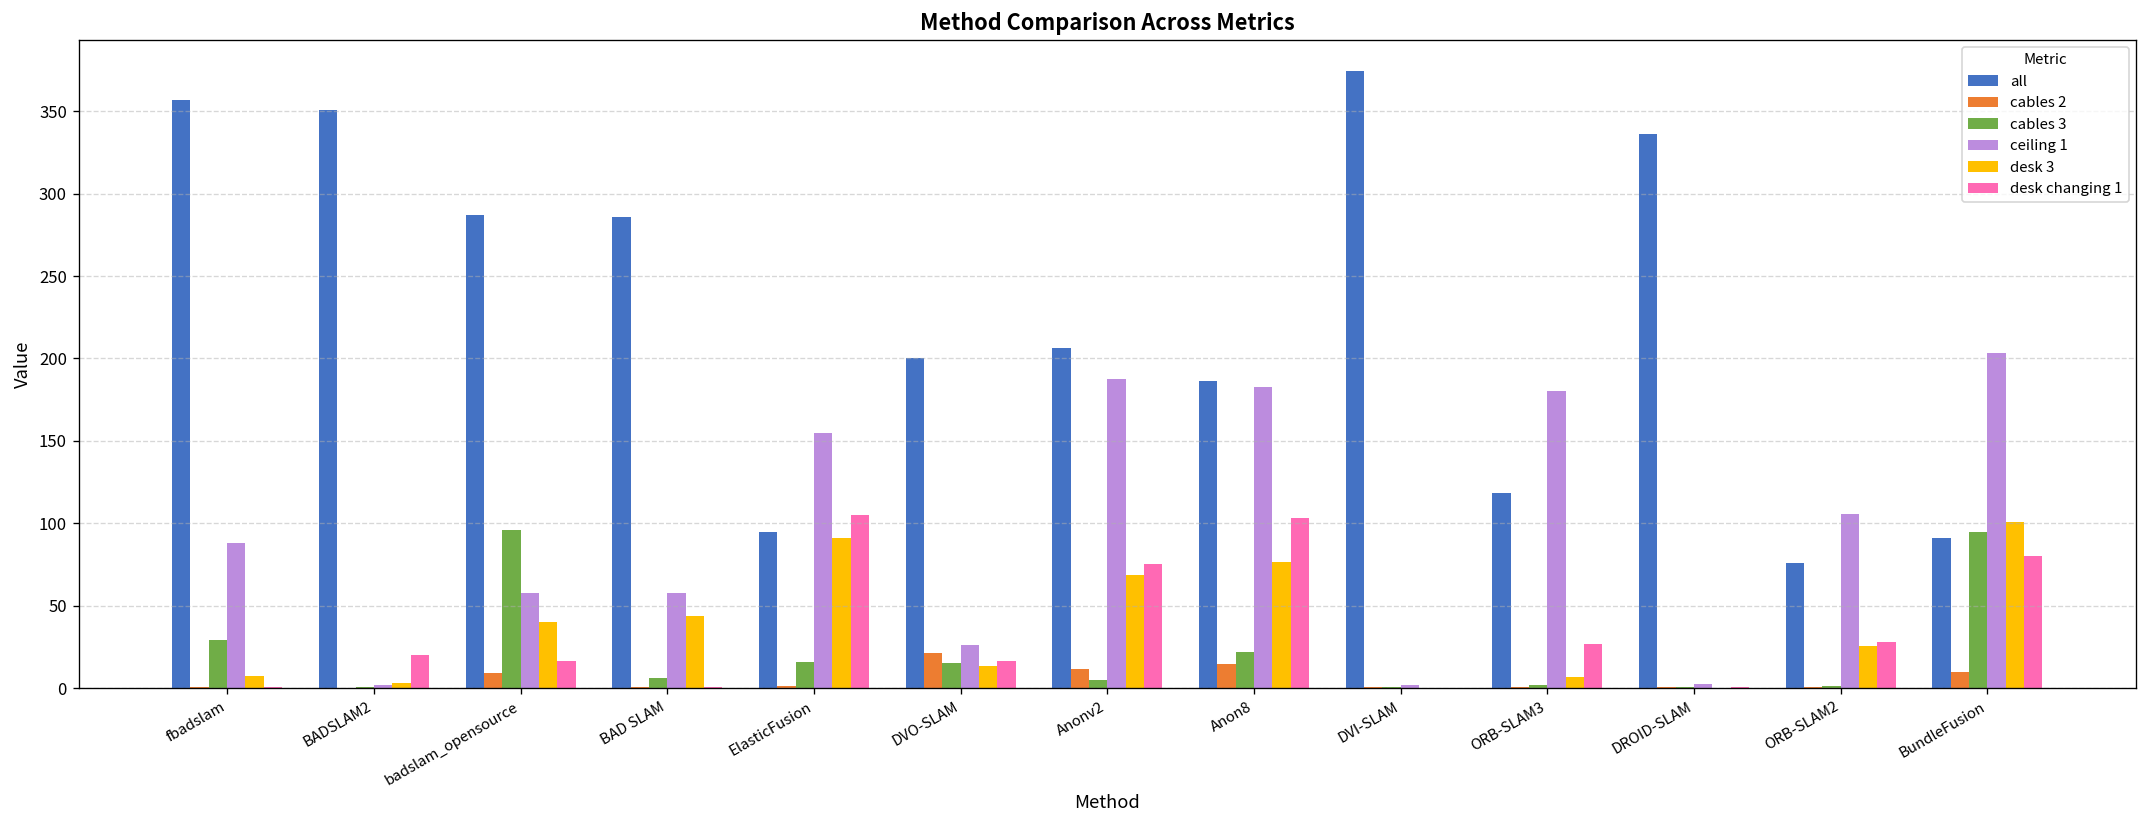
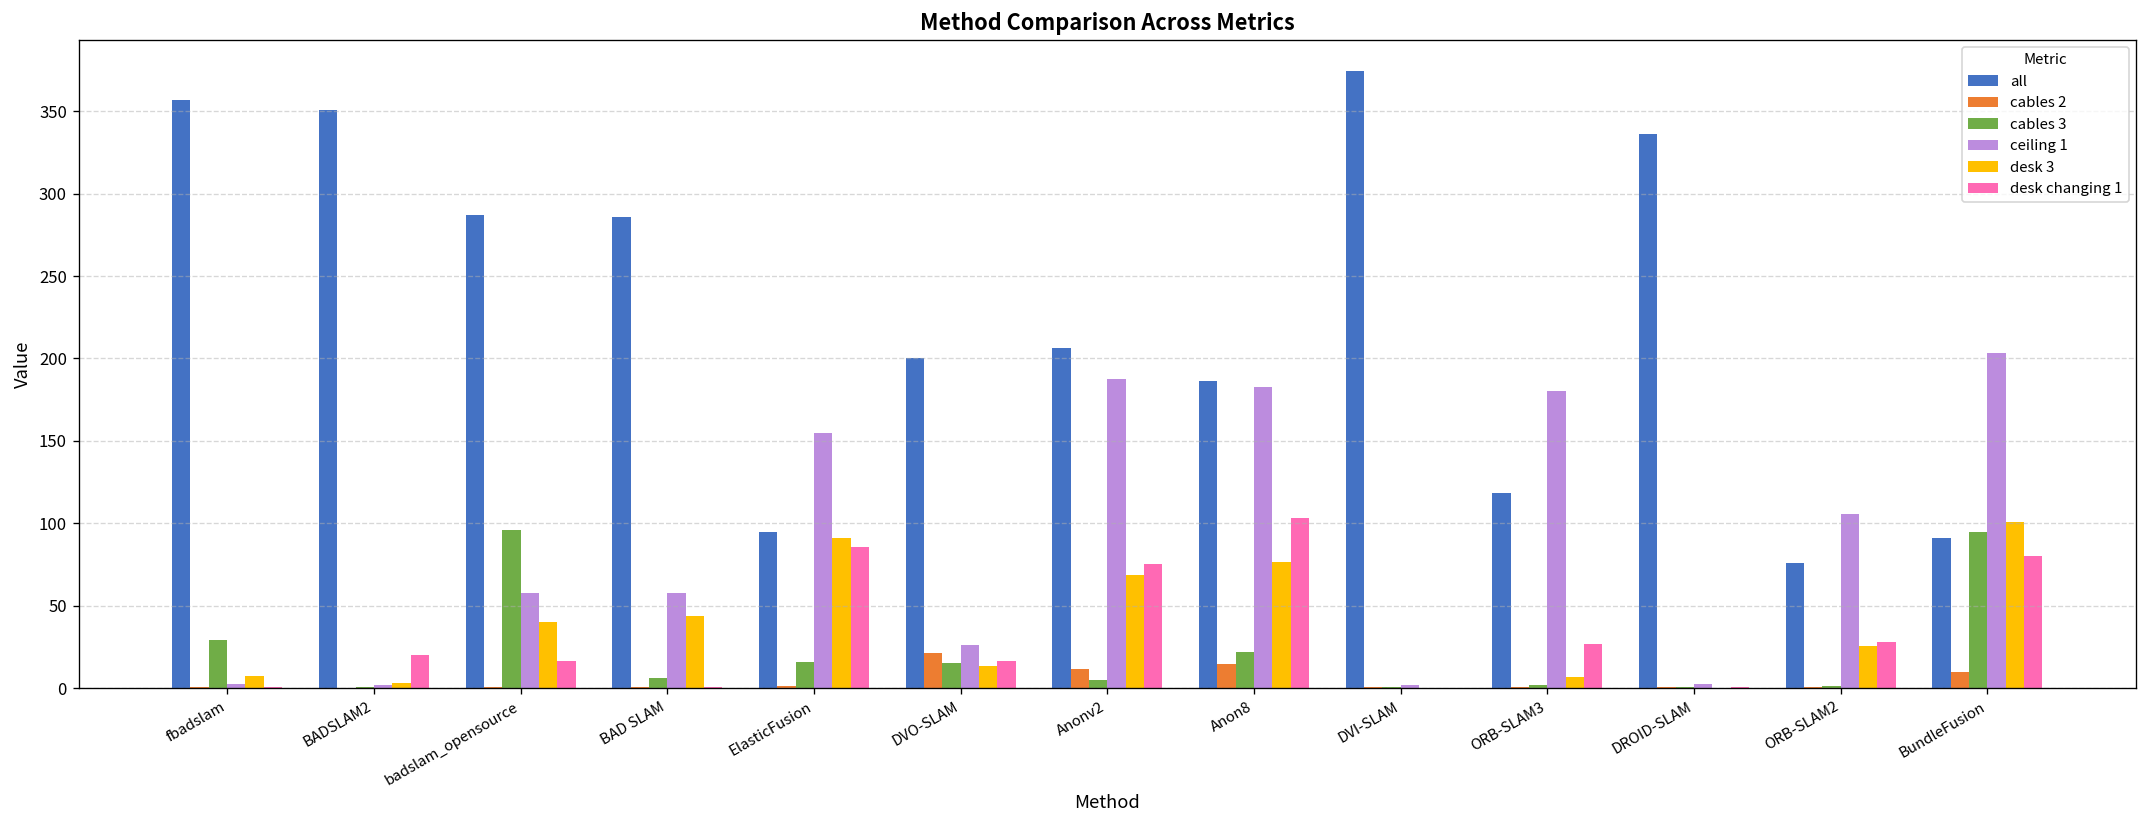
ceiling 1, fbadslam: 88 -> 3
cables 2, badslam_opensource: 9 -> 1
desk changing 1, ElasticFusion: 105 -> 86
